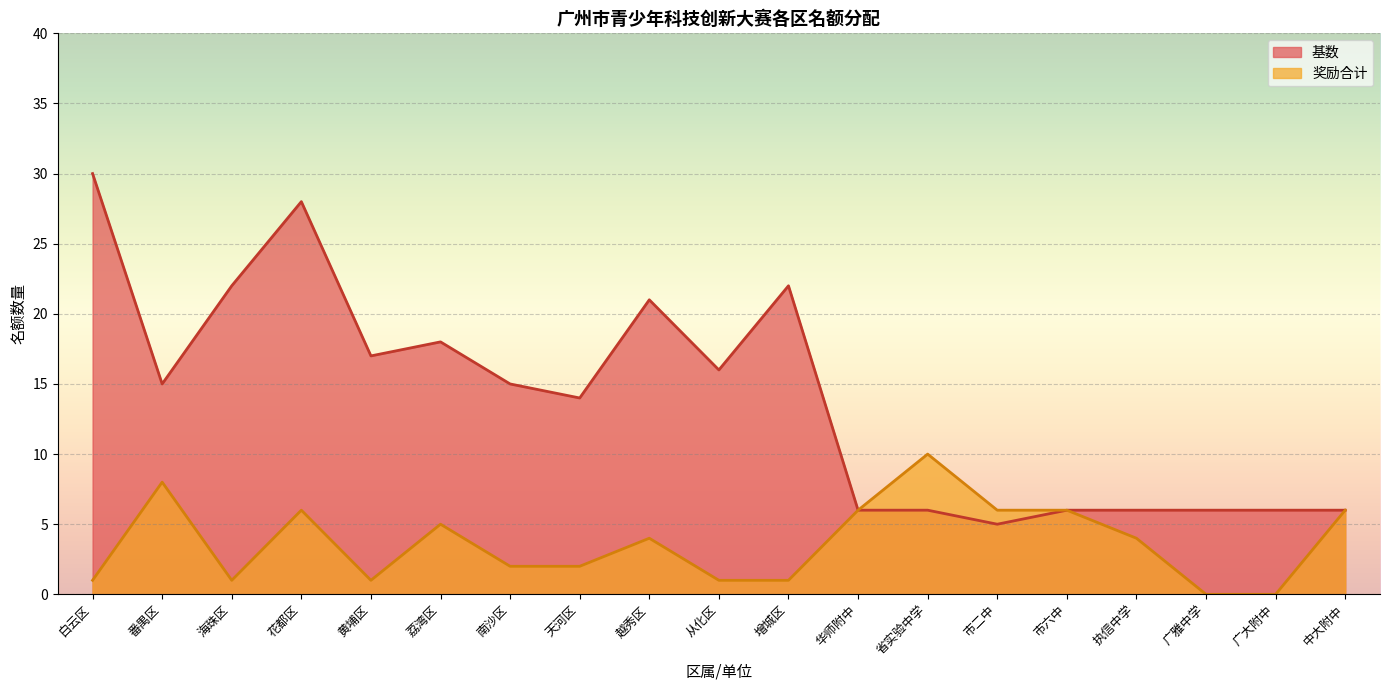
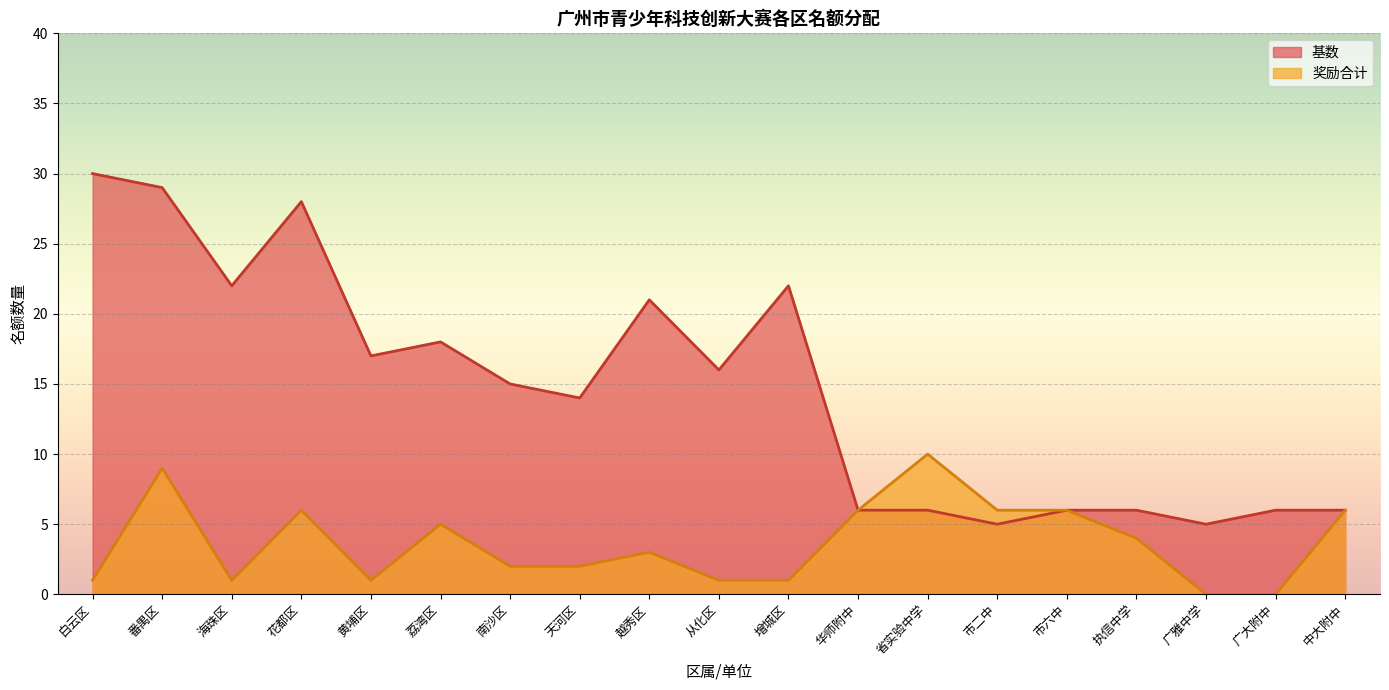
基数, 番禺区: 15 -> 29
奖励合计, 番禺区: 8 -> 9
奖励合计, 越秀区: 4 -> 3
基数, 广雅中学: 6 -> 5
